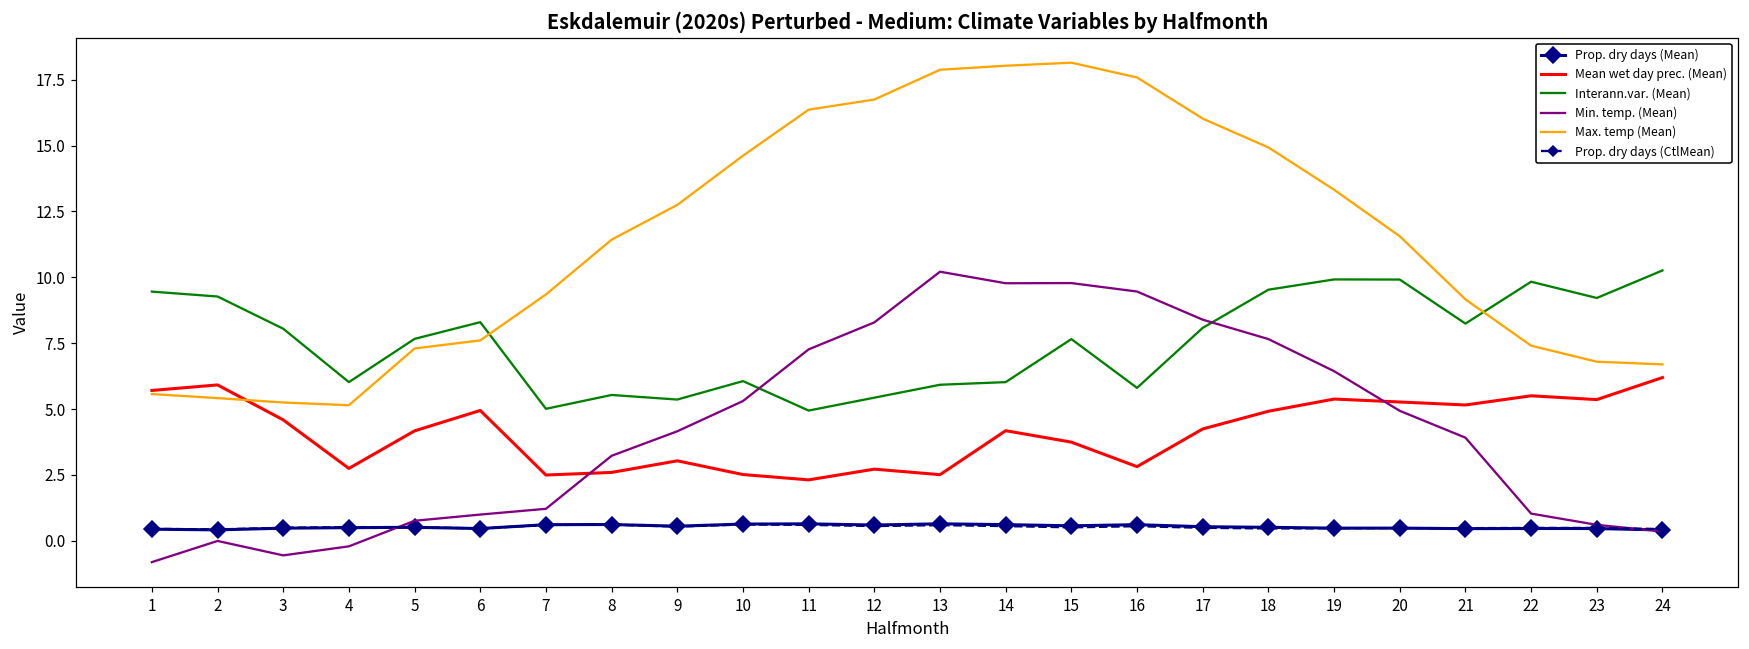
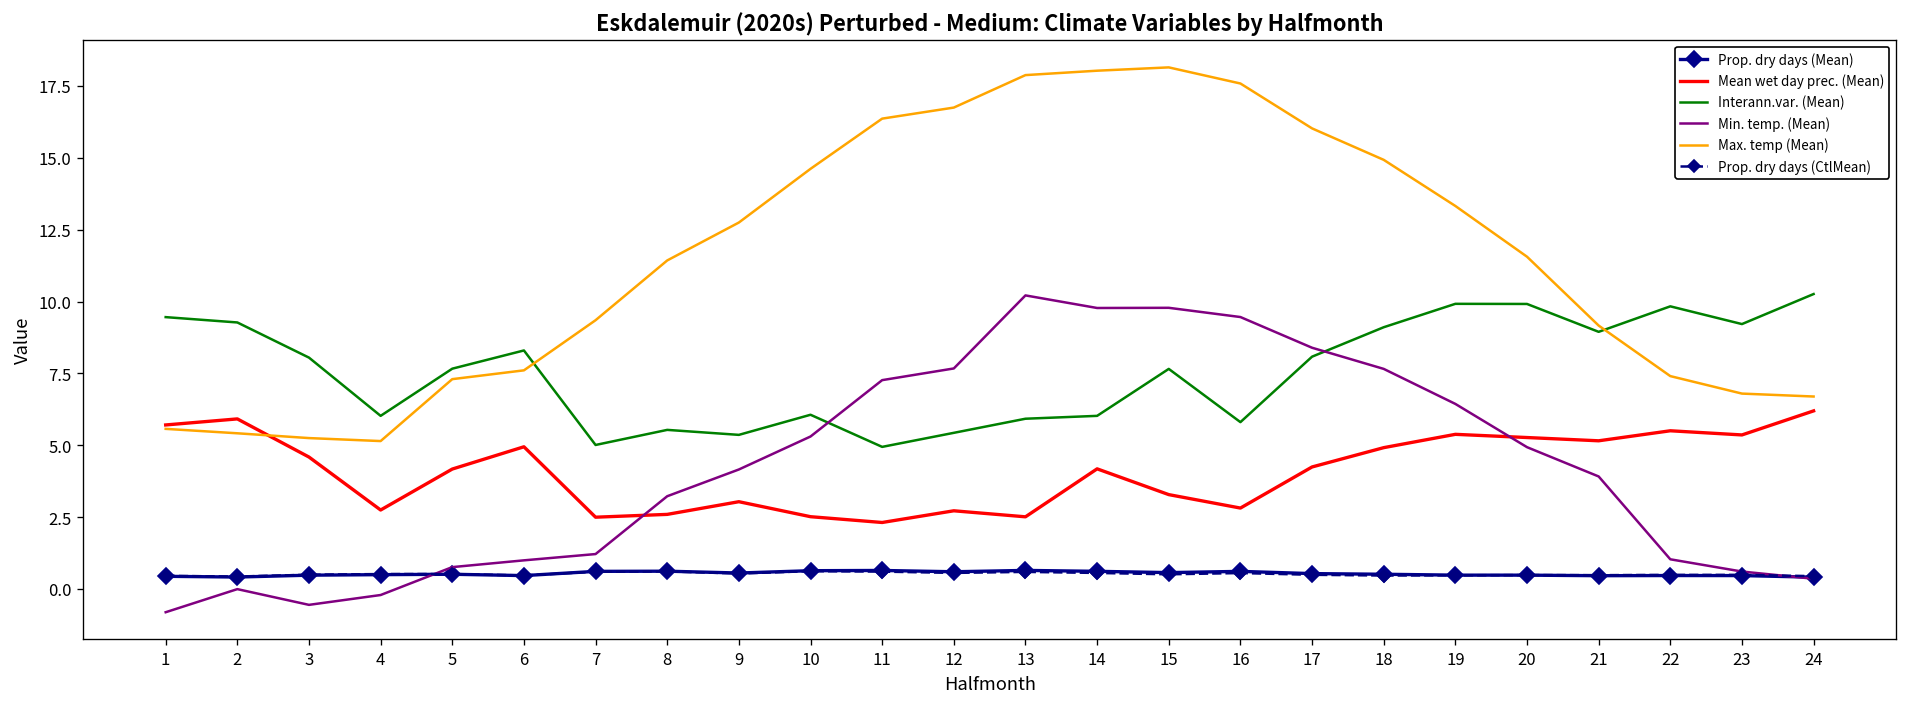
Min. temp. (Mean), 12: 8.3 -> 7.7
Mean wet day prec. (Mean), 15: 3.7 -> 3.3
Interann.var. (Mean), 18: 9.5 -> 9.1
Interann.var. (Mean), 21: 8.2 -> 8.9
